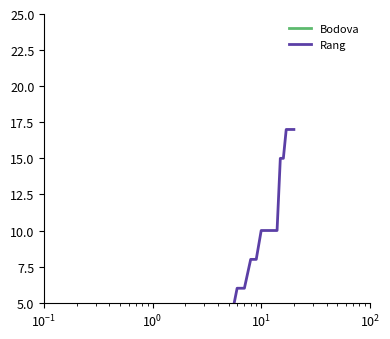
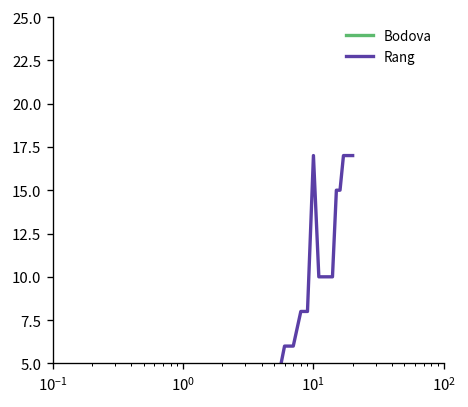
Rang, 10^1: 10 -> 17
